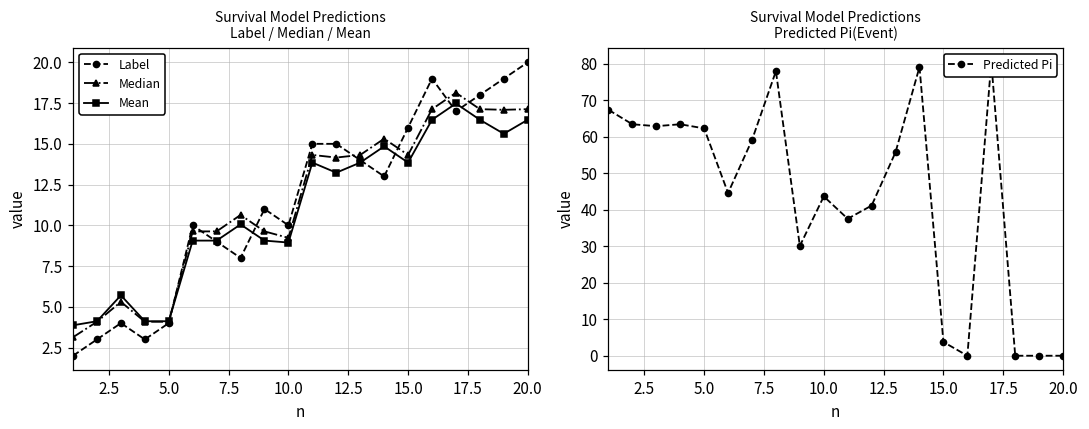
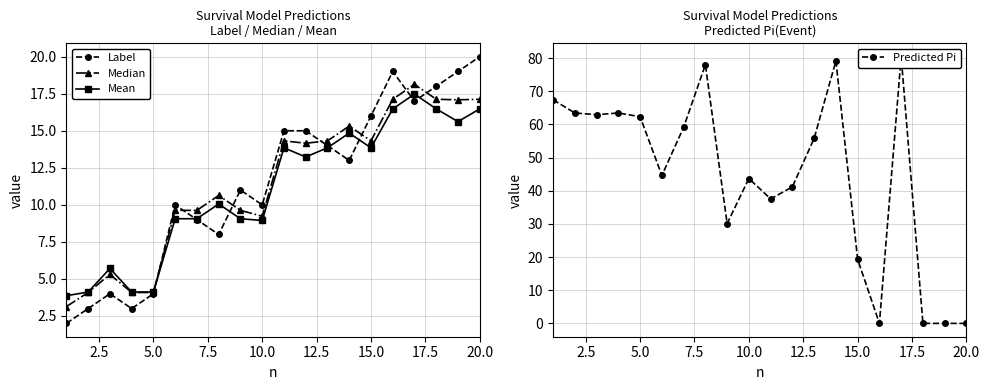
Survival Model Predictions Predicted Pi(Event), 15.0: 4 -> 19
